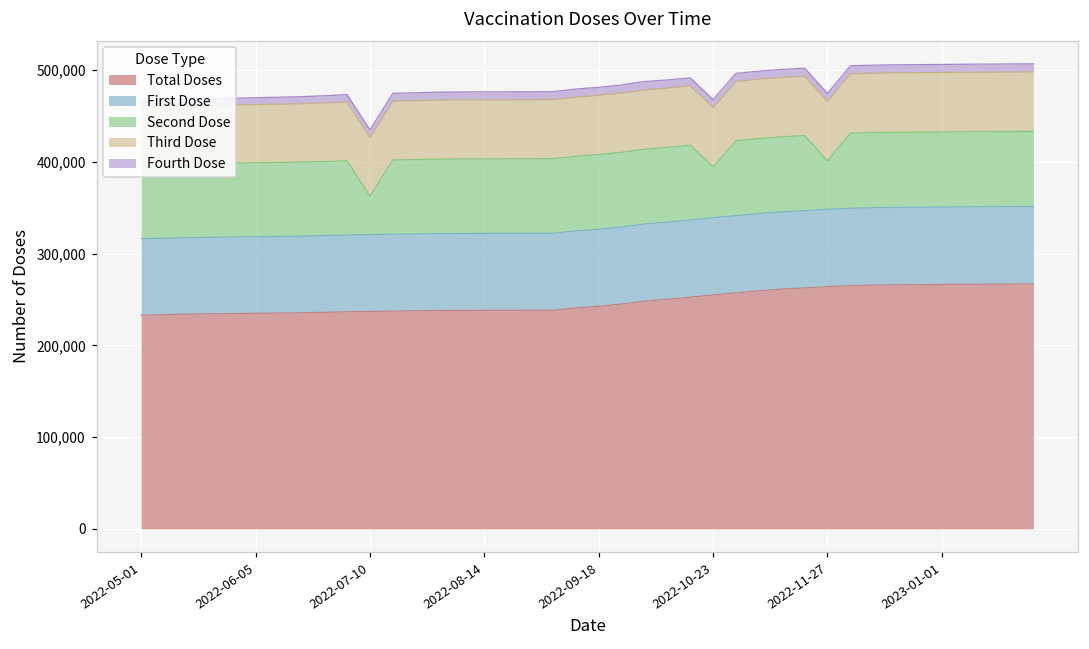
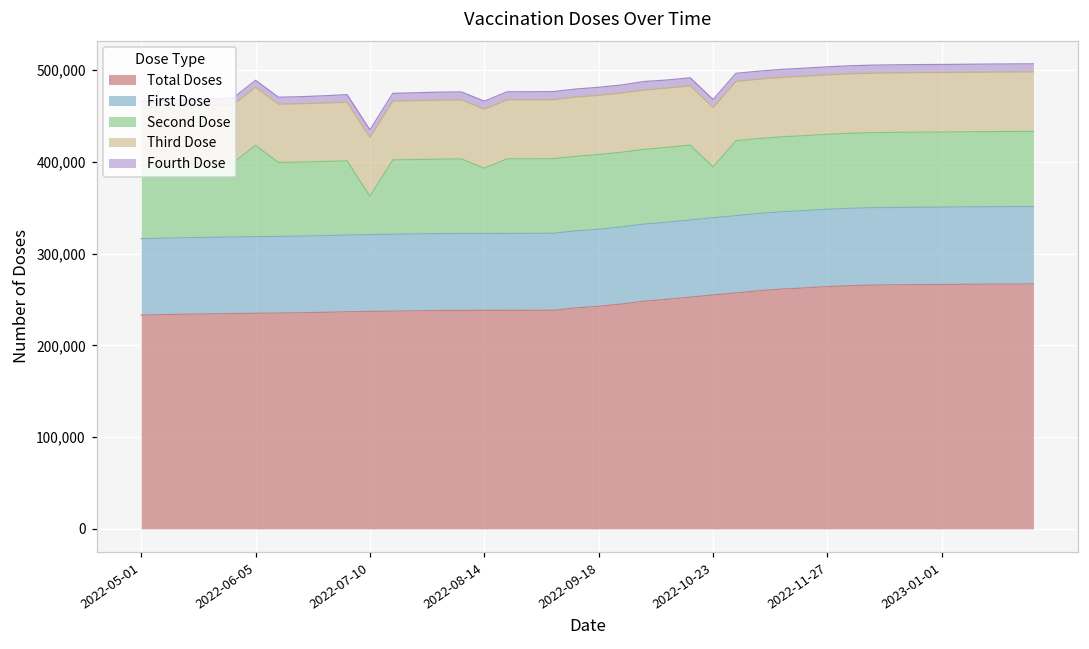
Second Dose, 2022-06-05: 80,000 -> 100,000
Second Dose, 2022-08-14: 80,000 -> 70,000
Second Dose, 2022-11-27: 50,000 -> 80,000
